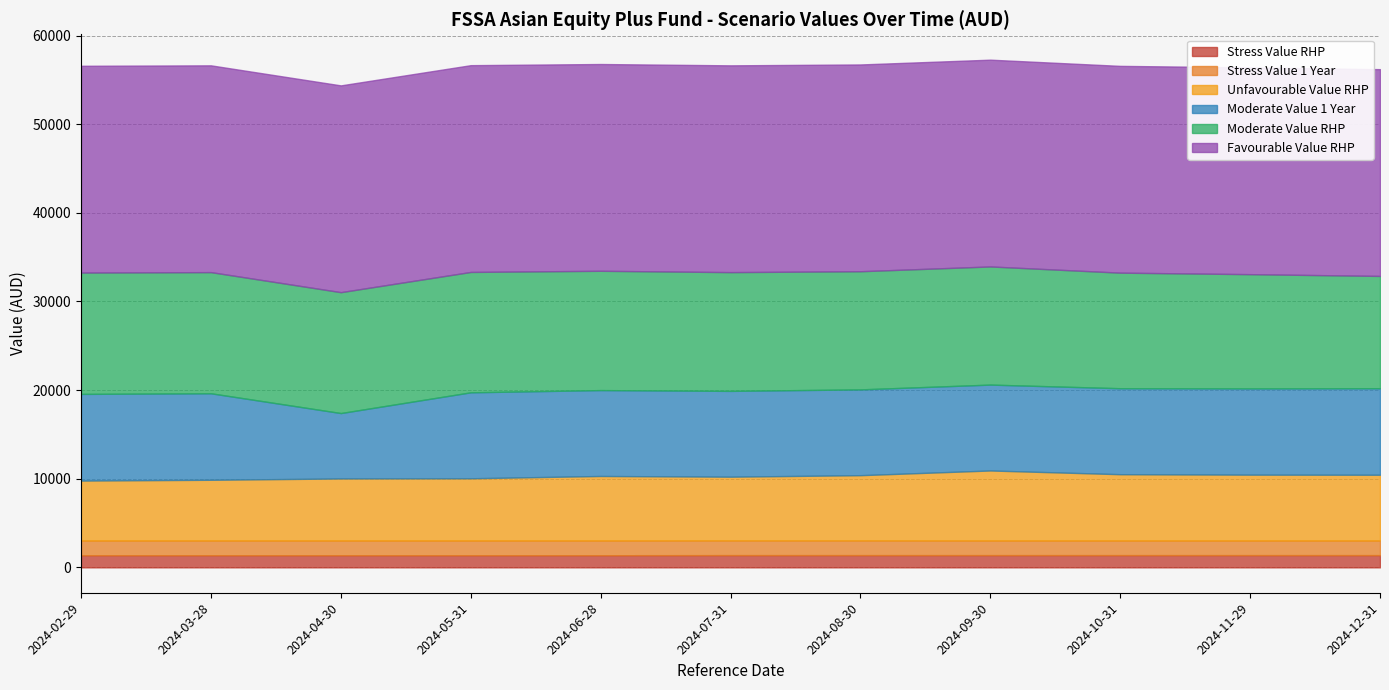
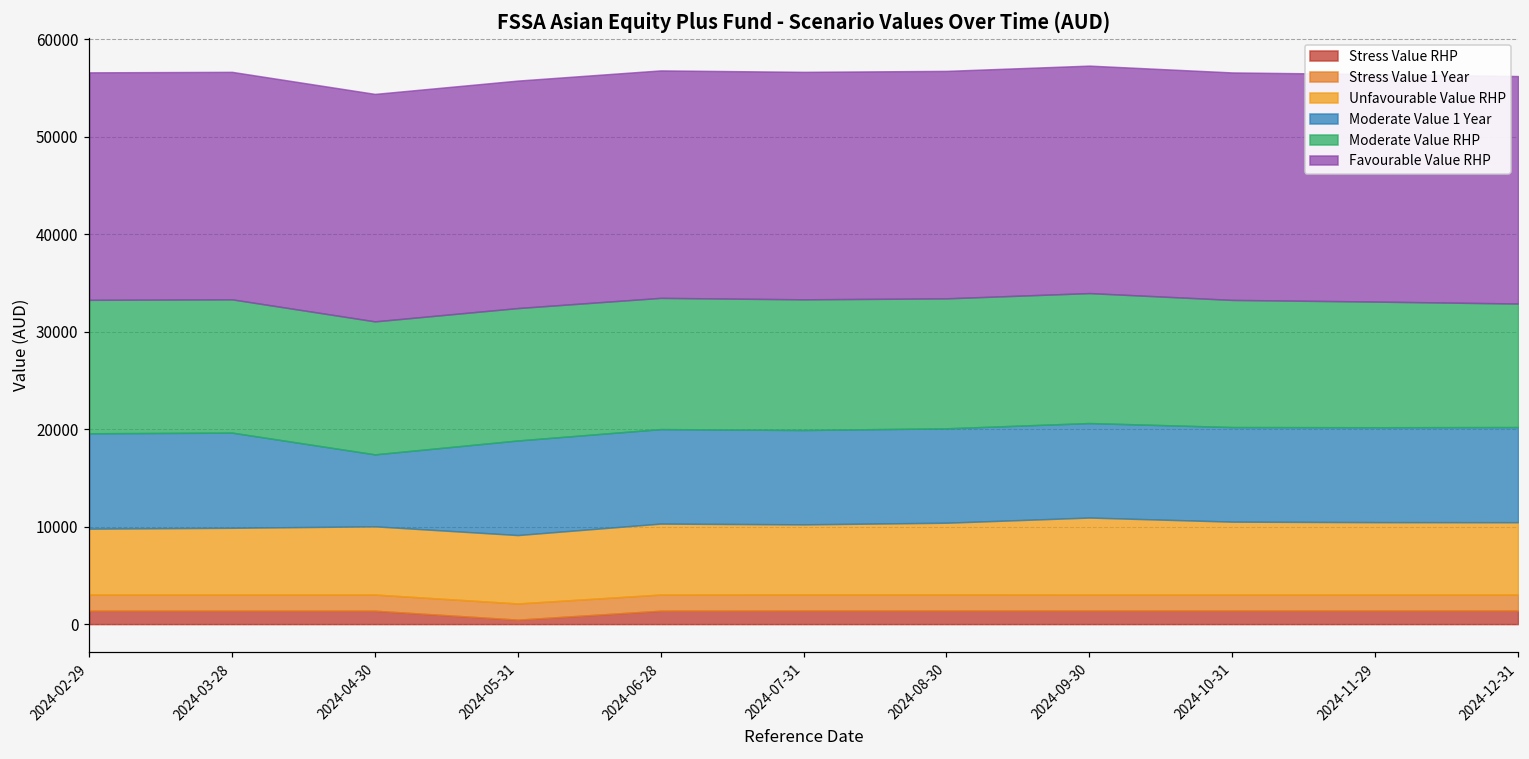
Stress Value RHP, 2024-05-31: 1000 -> 0
